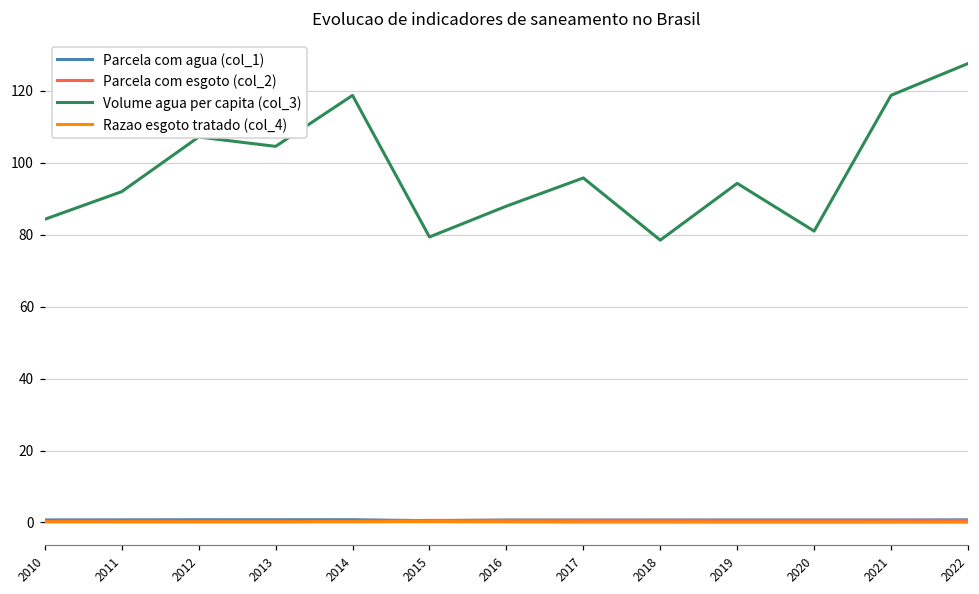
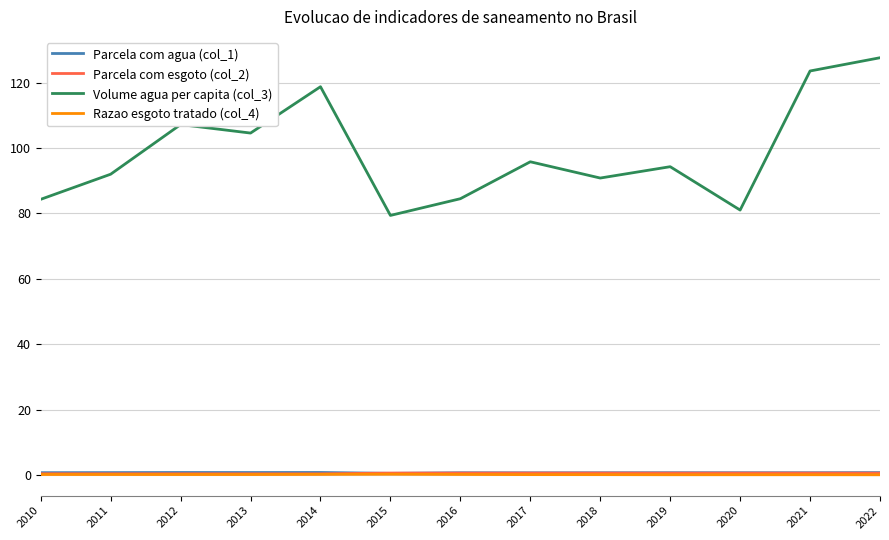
Volume agua per capita (col_3), 2016: 88 -> 84
Volume agua per capita (col_3), 2018: 78 -> 91
Volume agua per capita (col_3), 2021: 119 -> 124
